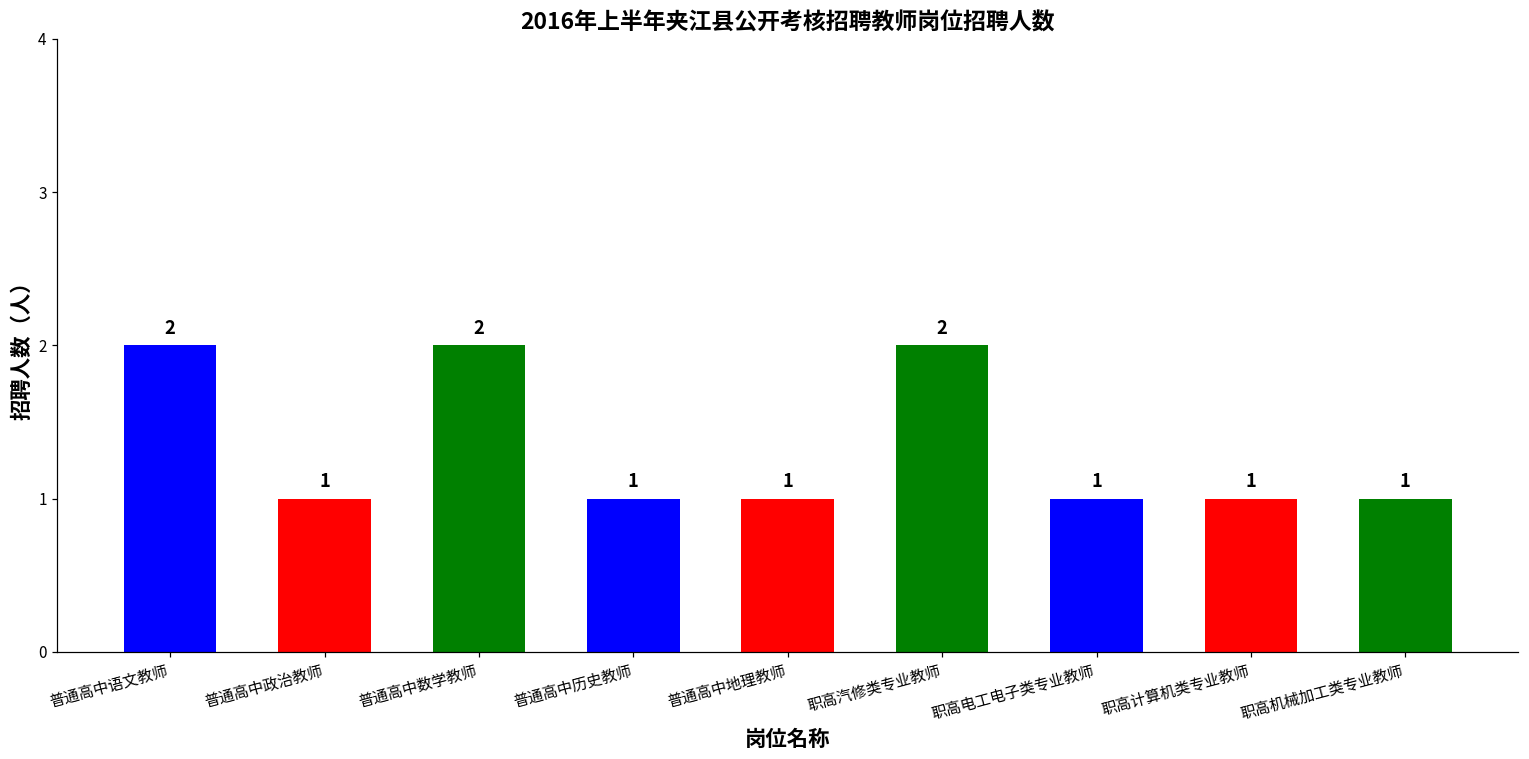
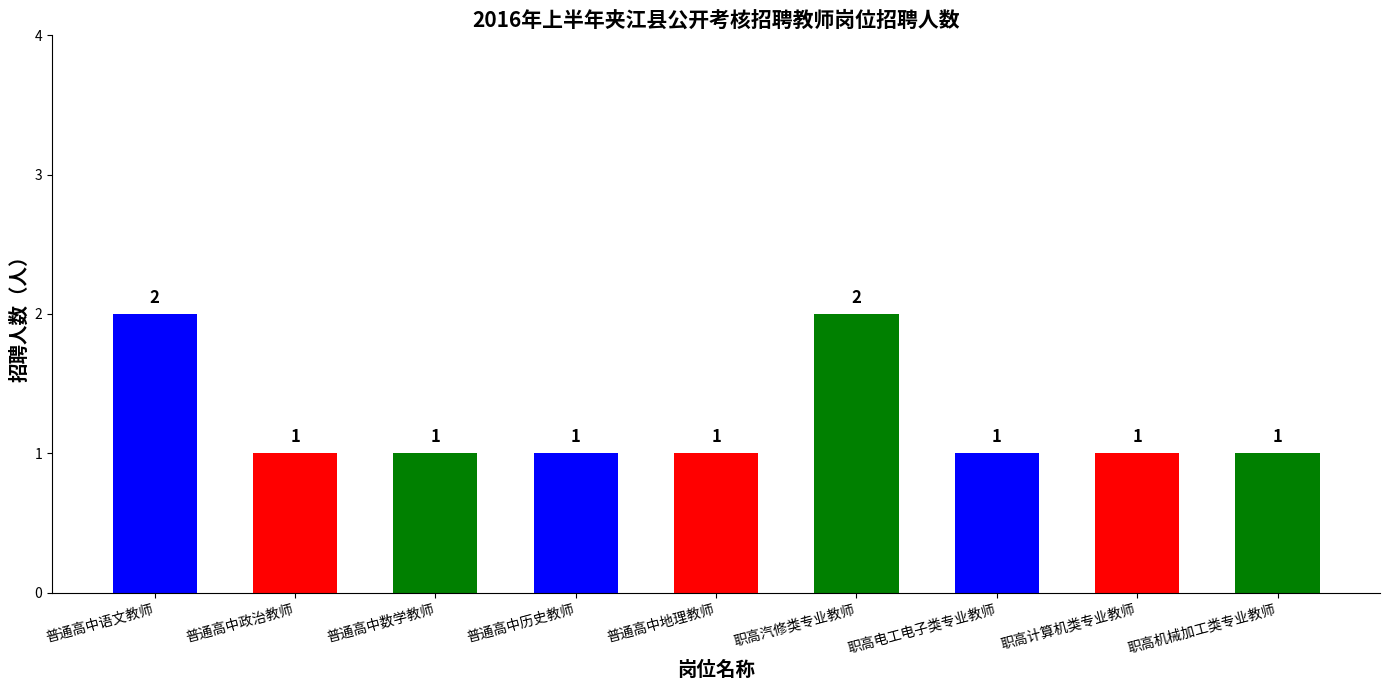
普通高中数学教师: 2 -> 1
